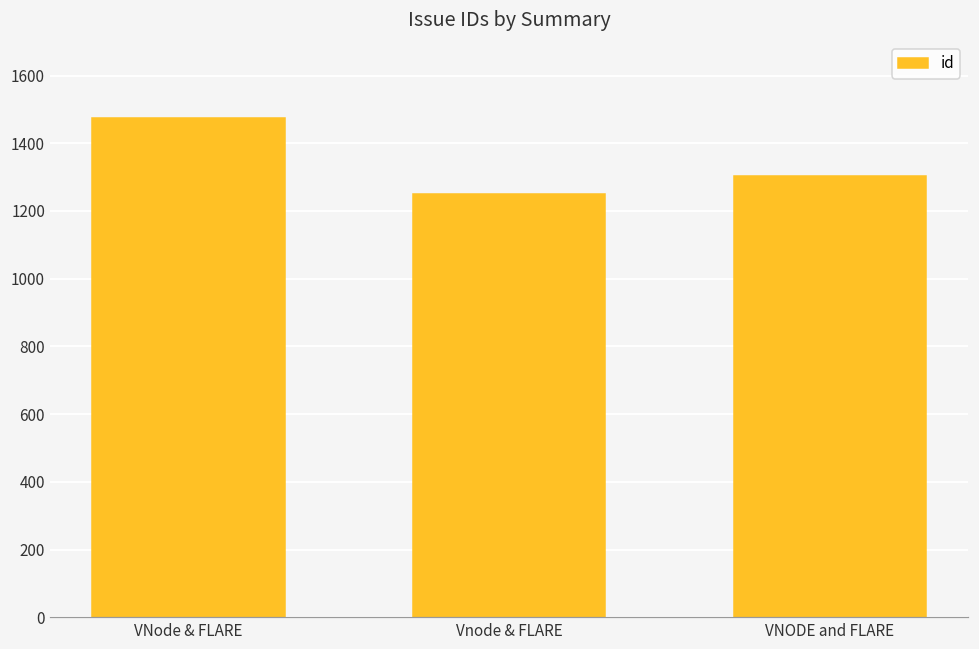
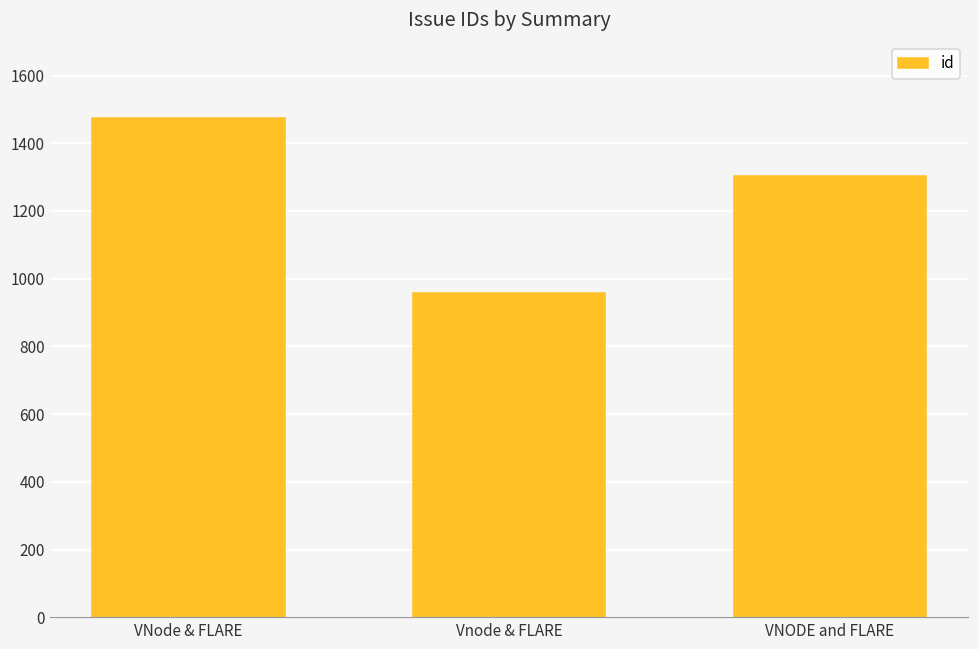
Vnode & FLARE: 1250 -> 960
